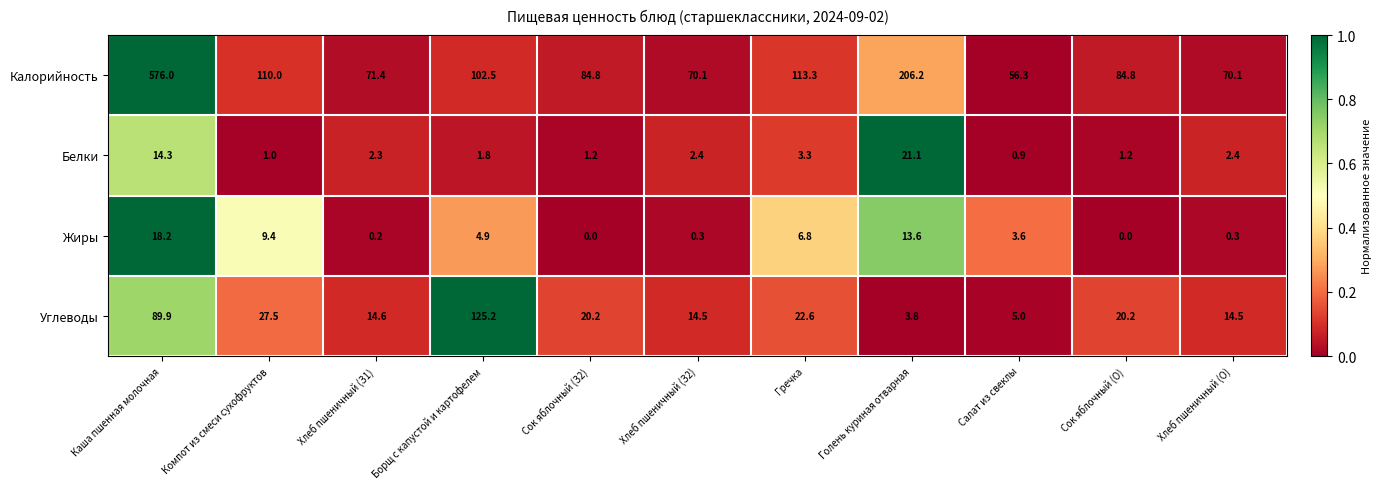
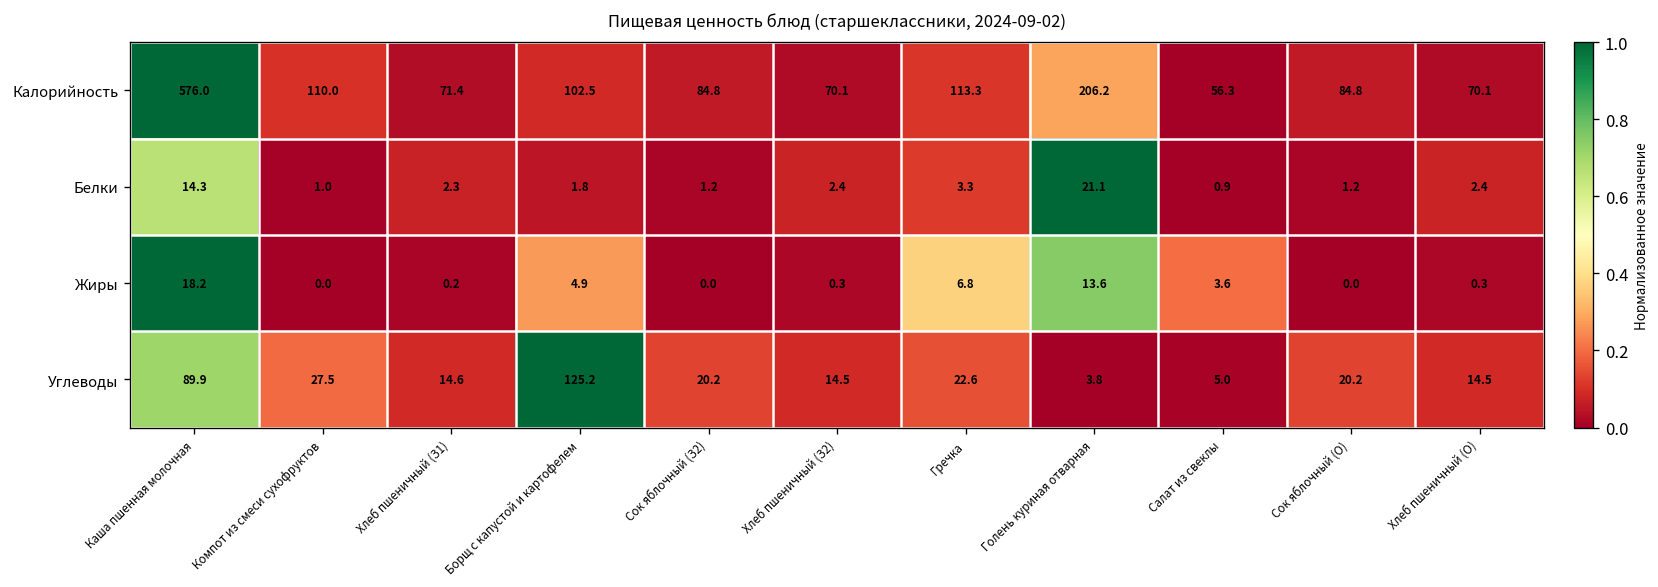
Жиры, Компот из смеси сухофруктов: 9.4 -> 0.0
